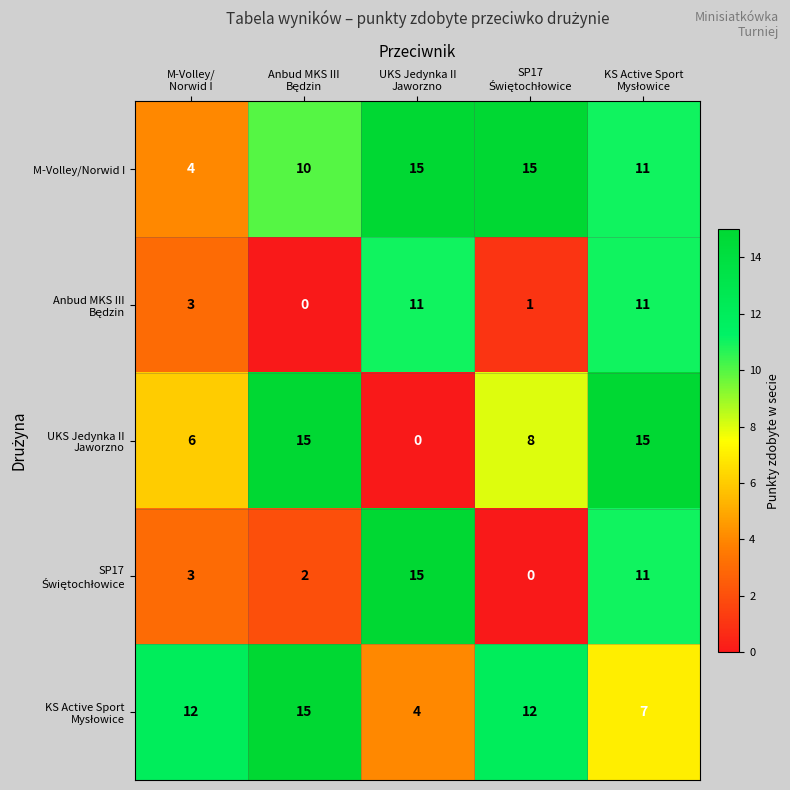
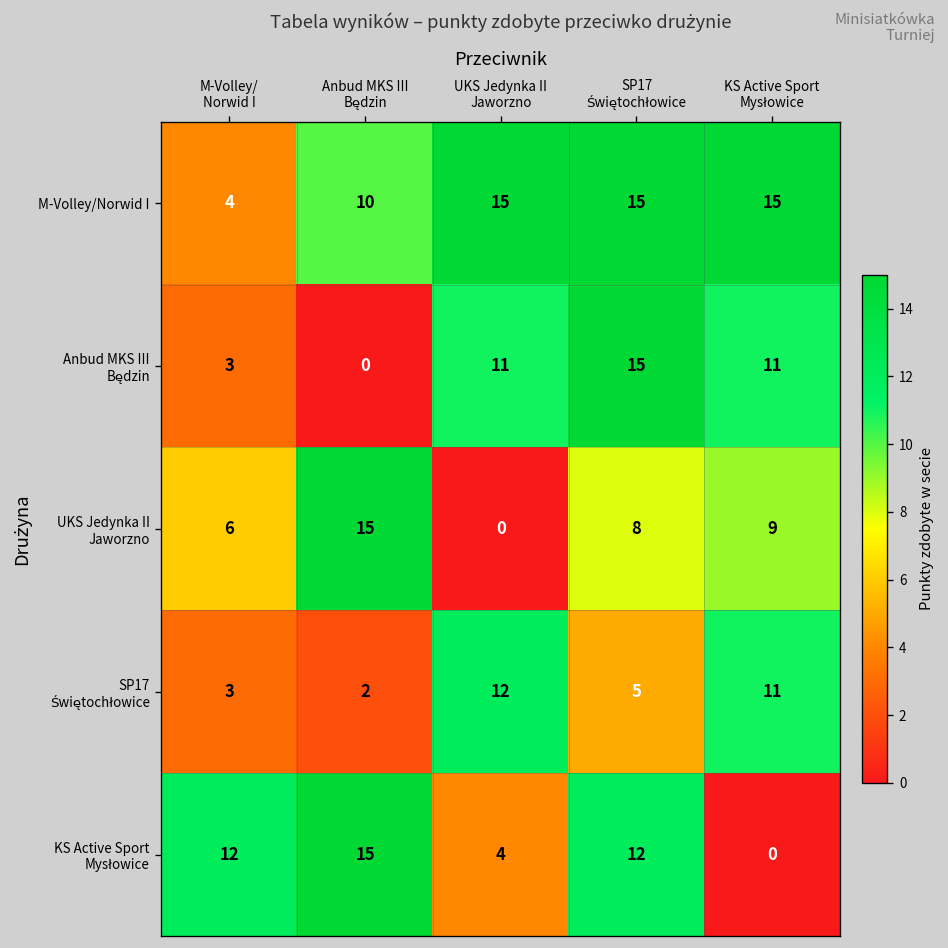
M-Volley/Norwid I, KS Active Sport Mysłowice: 11 -> 15
Anbud MKS III Będzin, SP17 Świętochłowice: 1 -> 15
UKS Jedynka II Jaworzno, KS Active Sport Mysłowice: 15 -> 9
SP17 Świętochłowice, UKS Jedynka II Jaworzno: 15 -> 12
SP17 Świętochłowice, SP17 Świętochłowice: 0 -> 5
KS Active Sport Mysłowice, KS Active Sport Mysłowice: 7 -> 0
